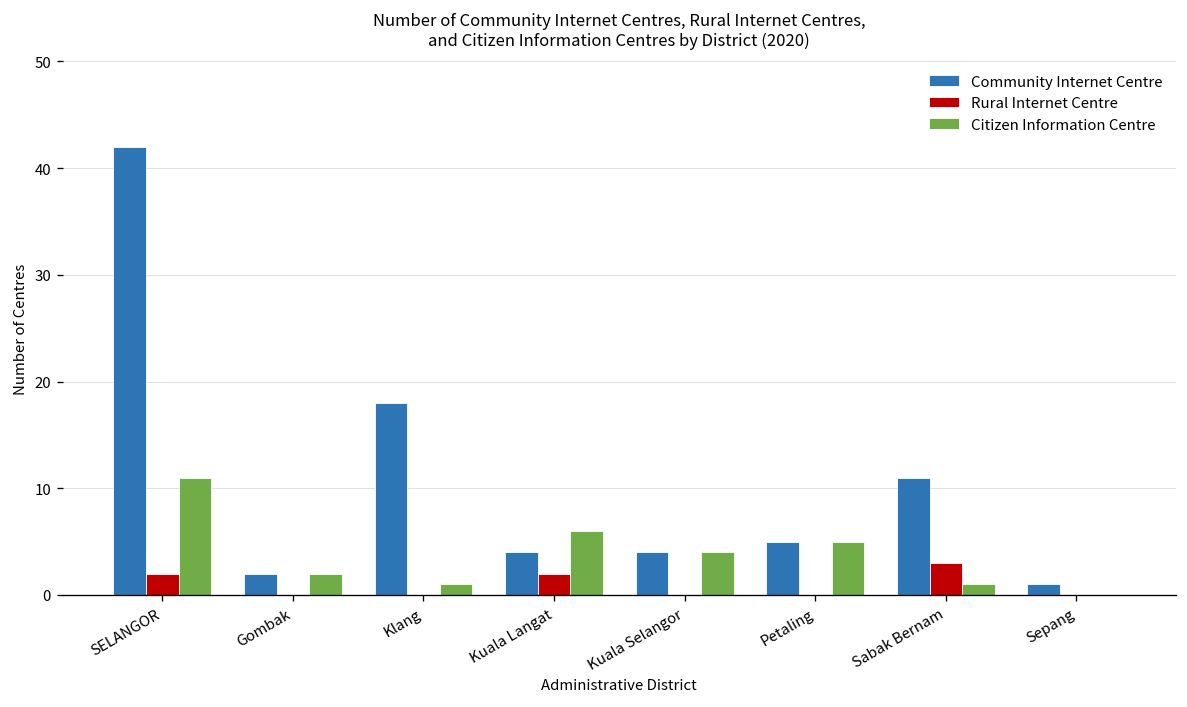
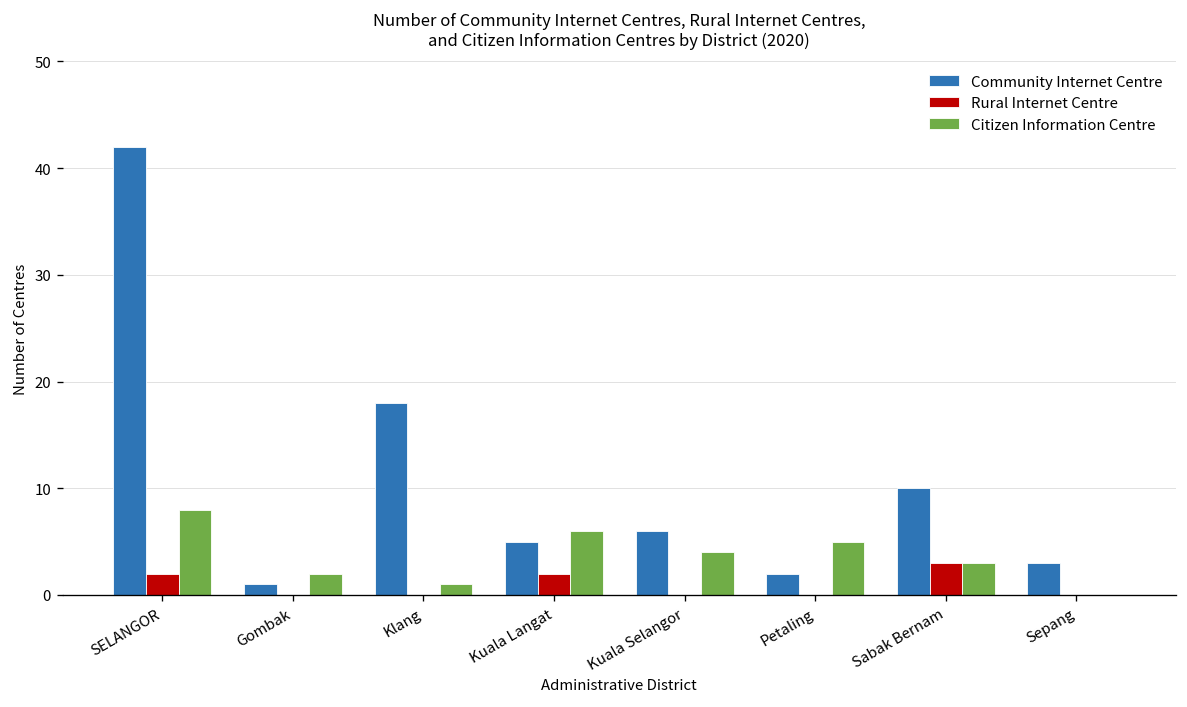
Citizen Information Centre, SELANGOR: 11 -> 8
Community Internet Centre, Gombak: 2 -> 1
Community Internet Centre, Kuala Langat: 4 -> 5
Community Internet Centre, Kuala Selangor: 4 -> 6
Community Internet Centre, Petaling: 5 -> 2
Community Internet Centre, Sabak Bernam: 11 -> 10
Citizen Information Centre, Sabak Bernam: 1 -> 3
Community Internet Centre, Sepang: 1 -> 3
